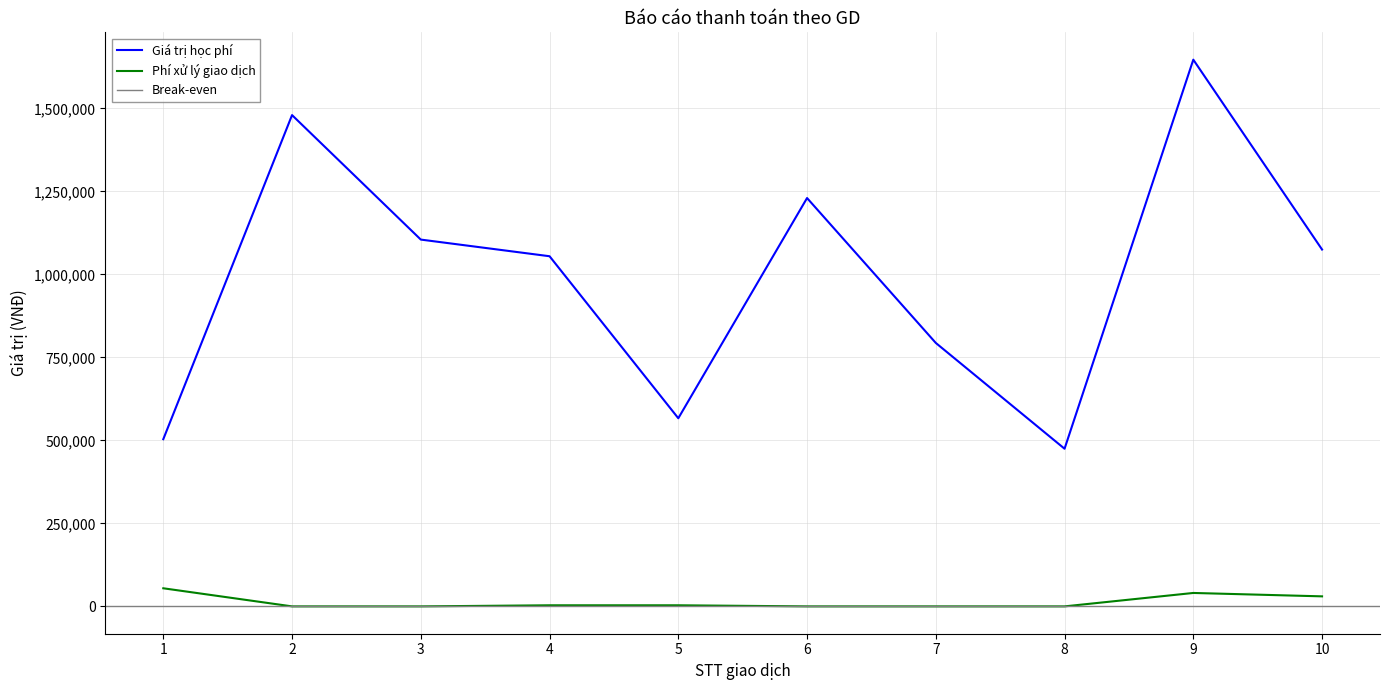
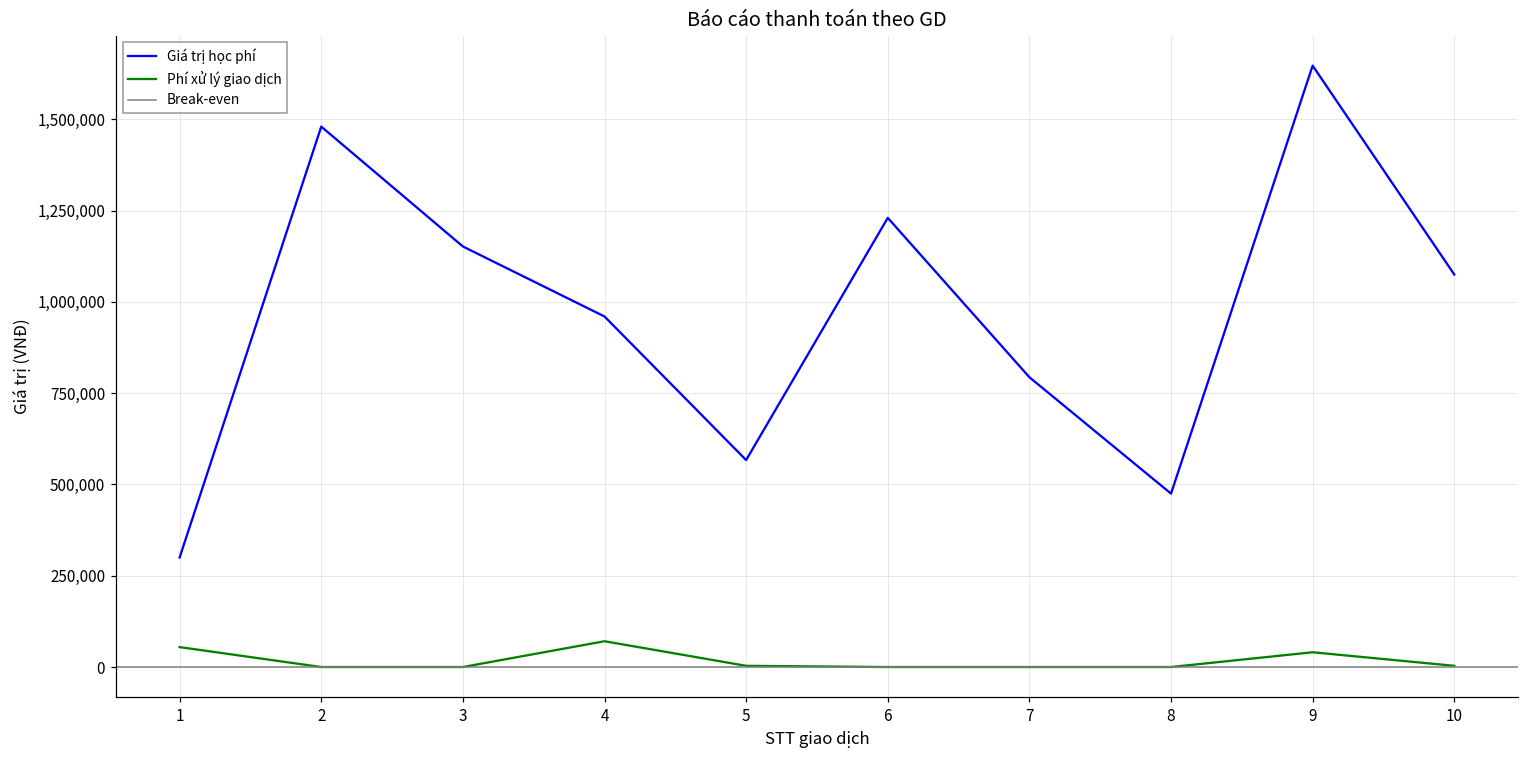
Giá trị học phí, 1: 500,000 -> 300,000
Giá trị học phí, 3: 1,110,000 -> 1,150,000
Giá trị học phí, 4: 1,050,000 -> 960,000
Phí xử lý giao dịch, 4: 0 -> 70,000
Phí xử lý giao dịch, 10: 30,000 -> 0
